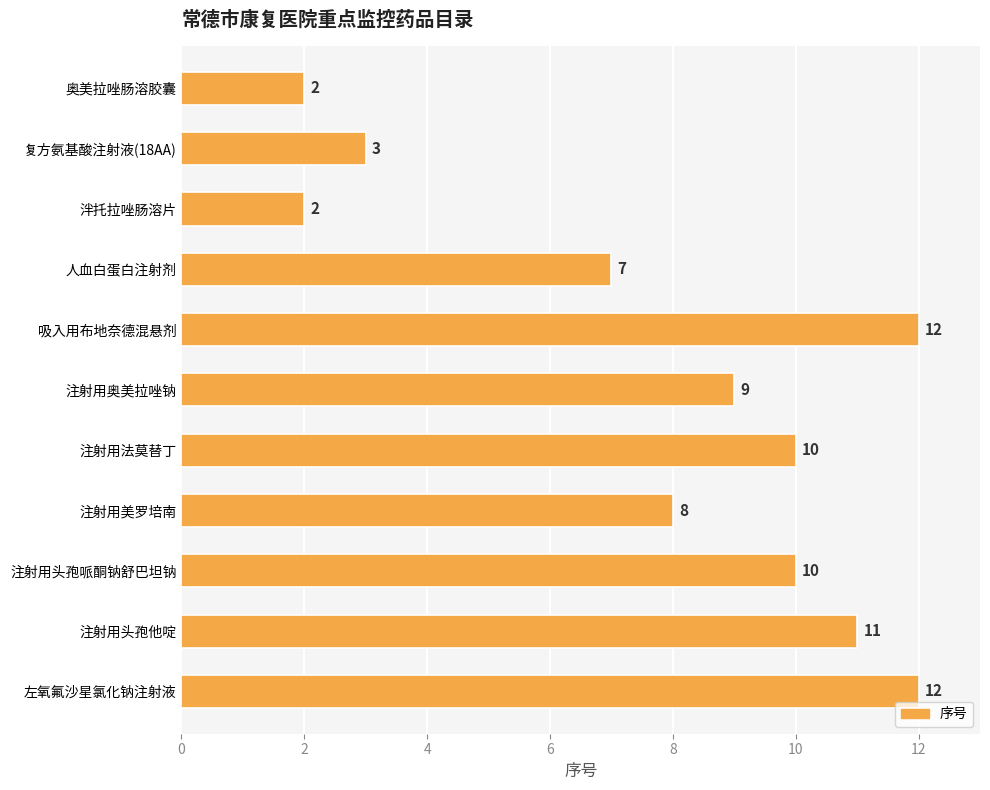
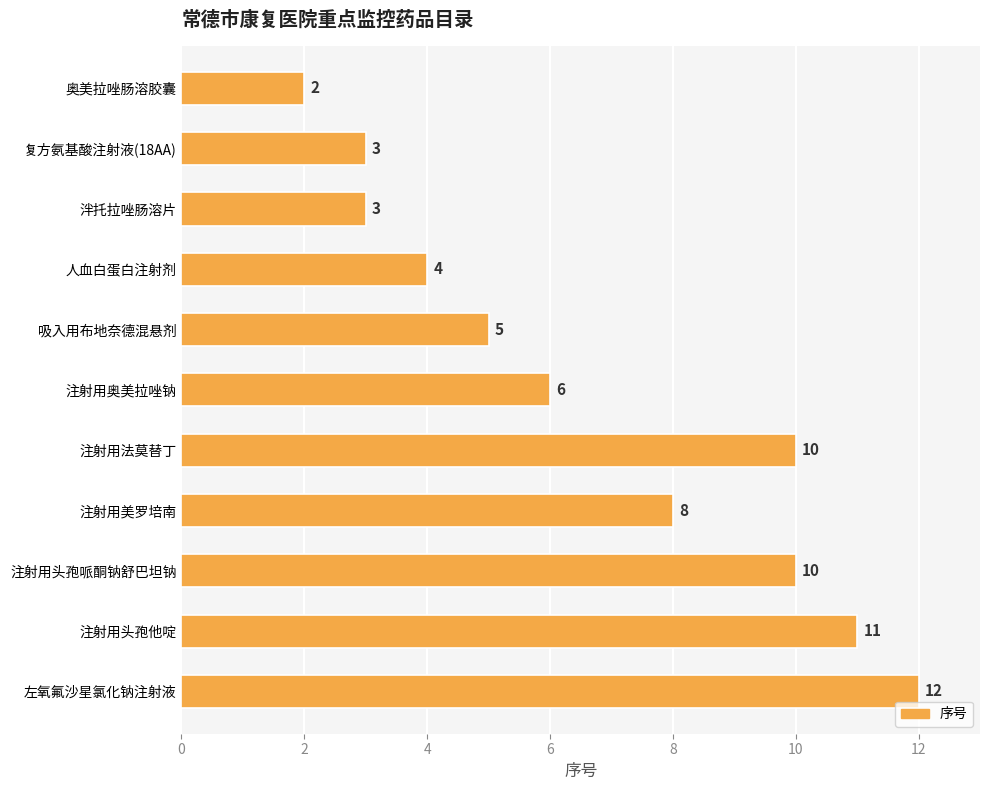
泮托拉唑肠溶片: 2 -> 3
人血白蛋白注射剂: 7 -> 4
吸入用布地奈德混悬剂: 12 -> 5
注射用奥美拉唑钠: 9 -> 6
